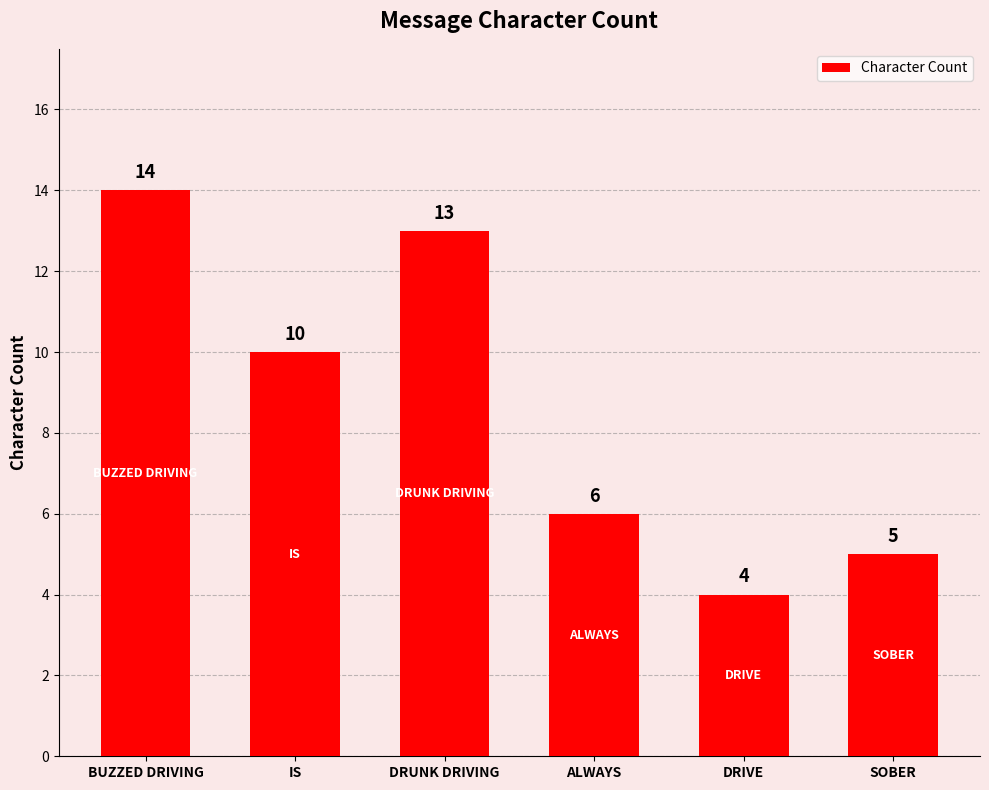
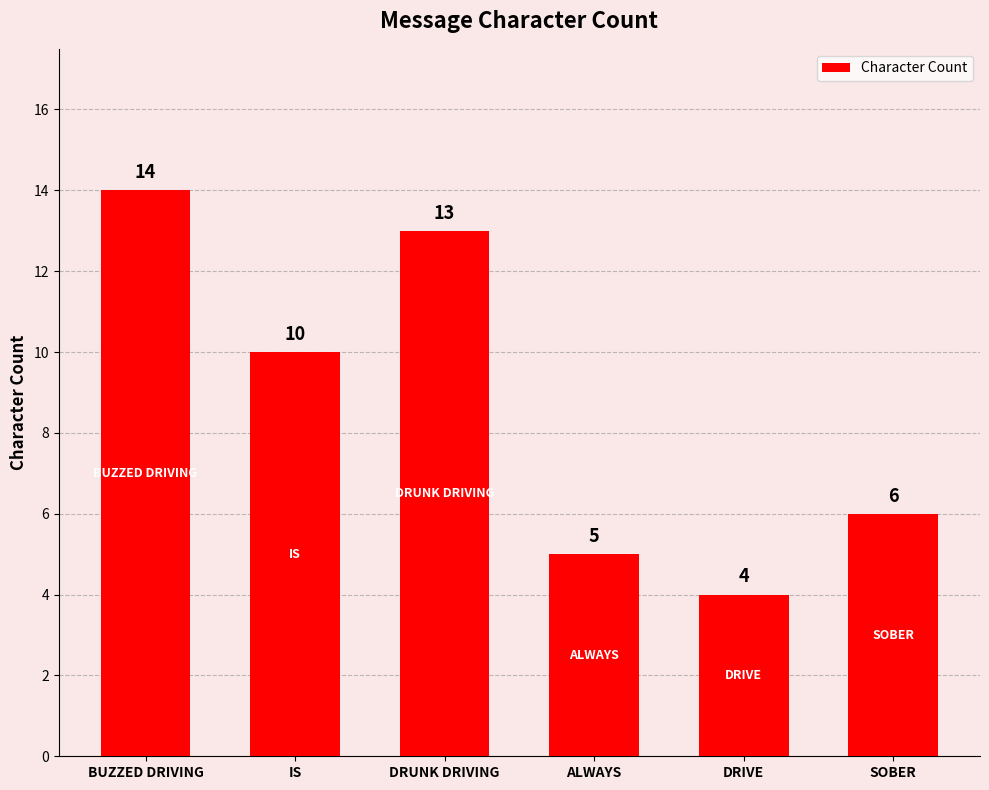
ALWAYS: 6 -> 5
SOBER: 5 -> 6
